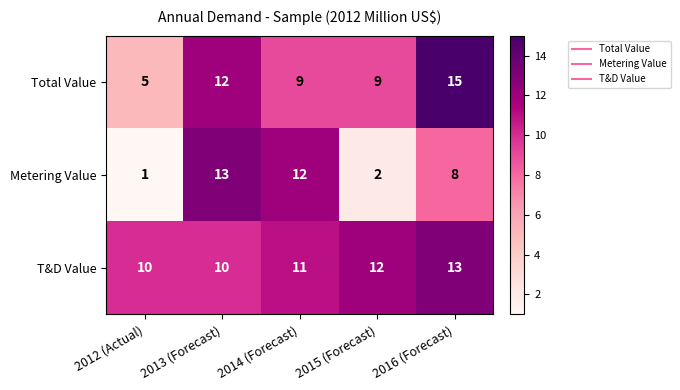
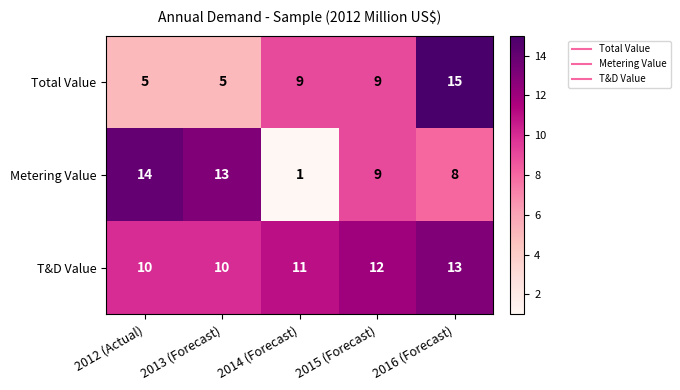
Total Value, 2013 (Forecast): 12 -> 5
Metering Value, 2012 (Actual): 1 -> 14
Metering Value, 2014 (Forecast): 12 -> 1
Metering Value, 2015 (Forecast): 2 -> 9
